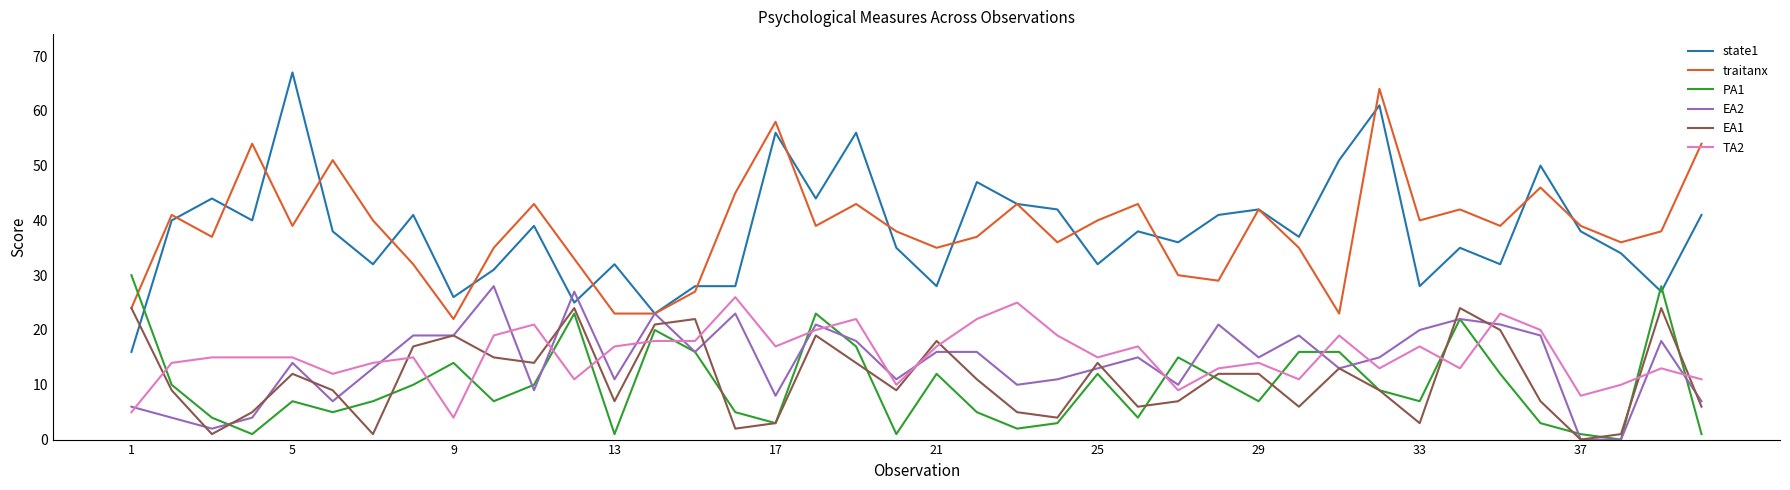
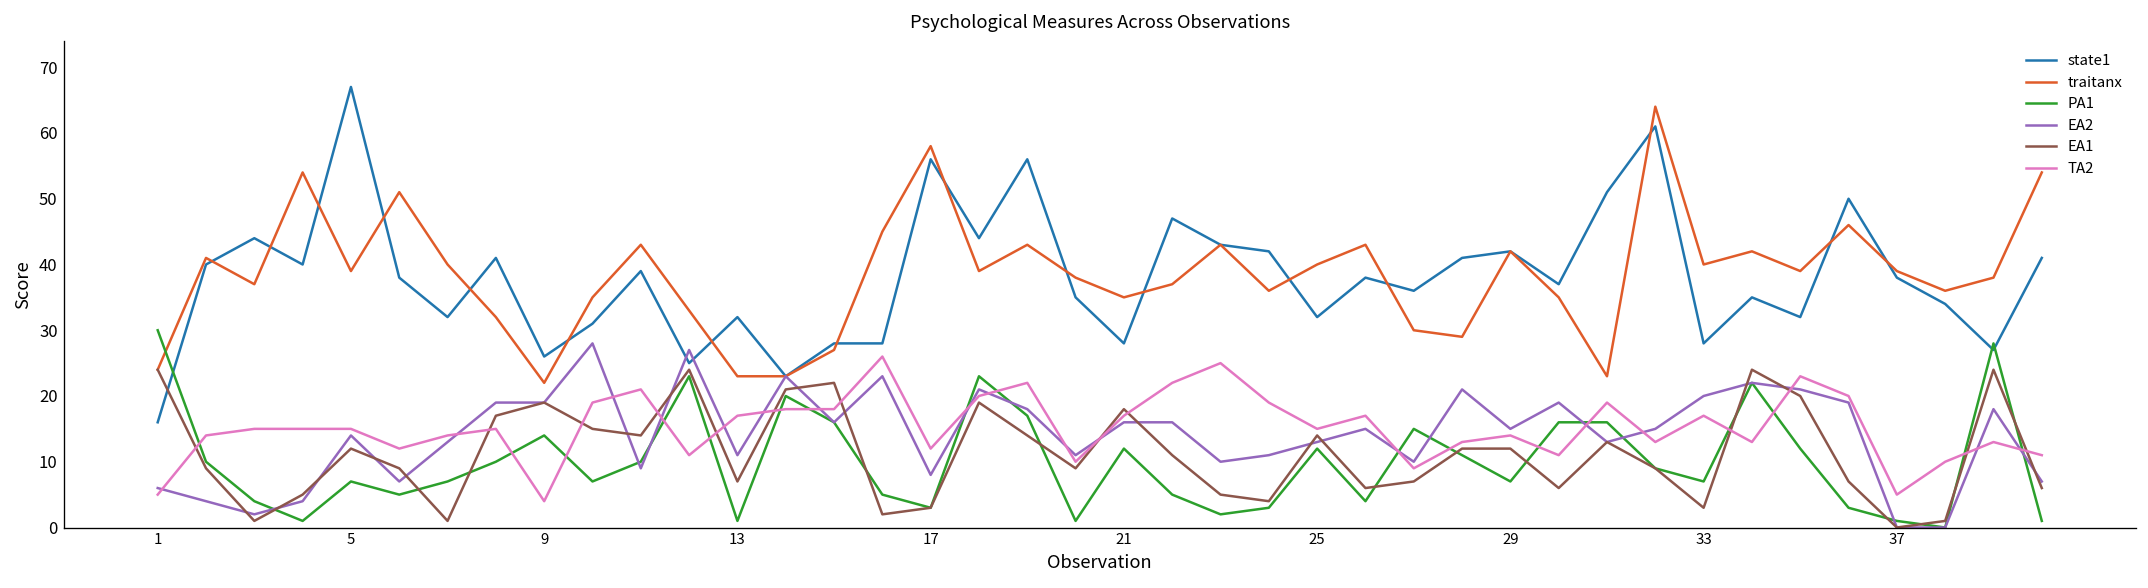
TA2, 17: 17 -> 12
TA2, 37: 8 -> 5
